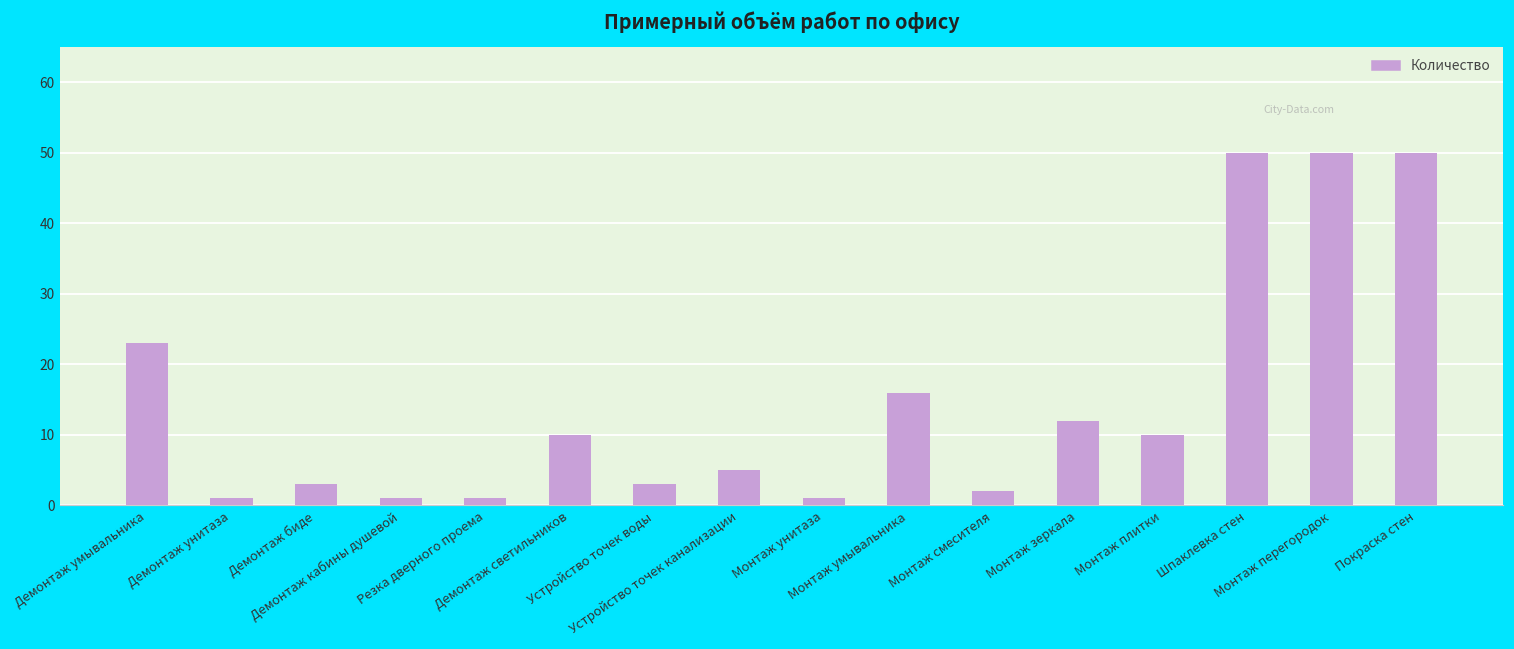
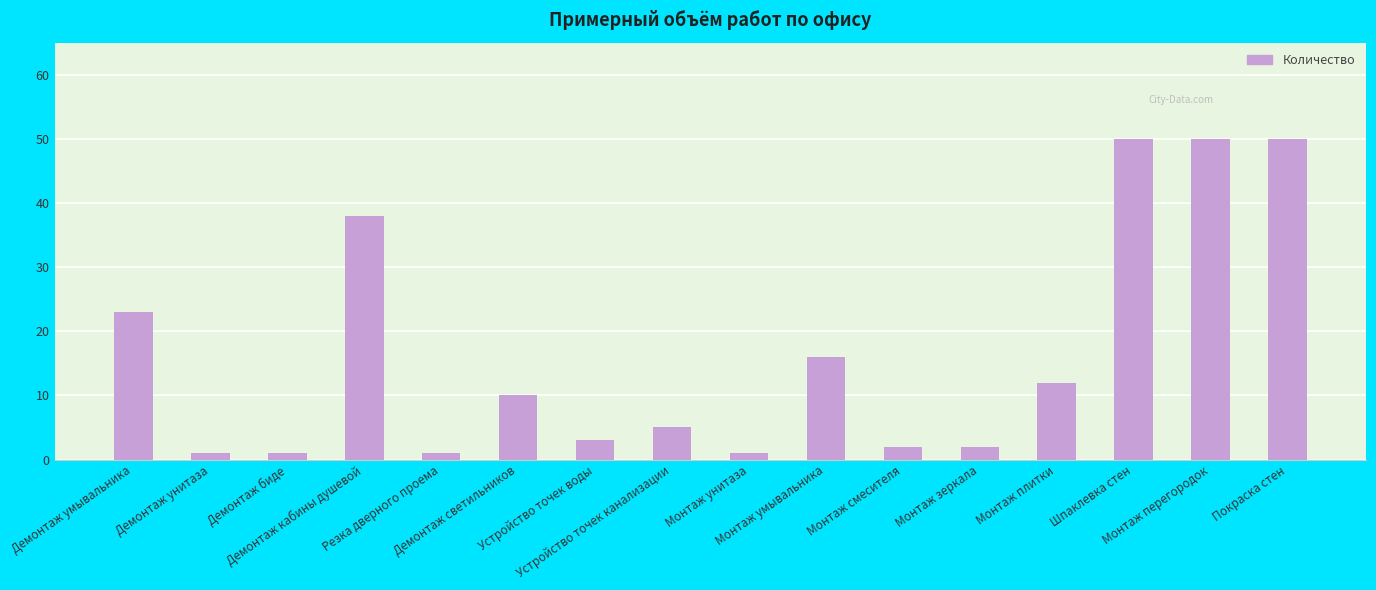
Демонтаж биде: 3 -> 1
Демонтаж кабины душевой: 1 -> 38
Монтаж зеркала: 12 -> 2
Монтаж плитки: 10 -> 12
